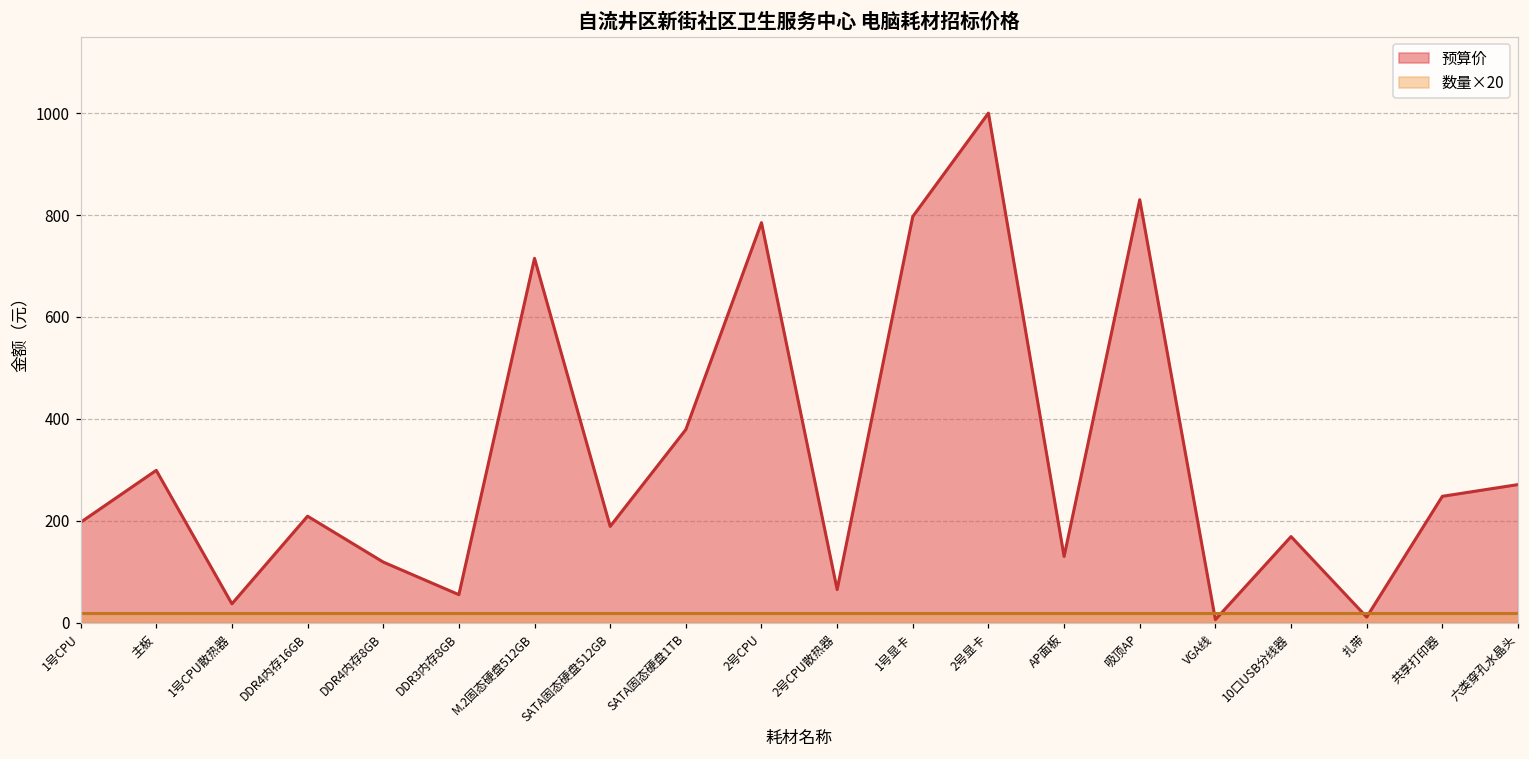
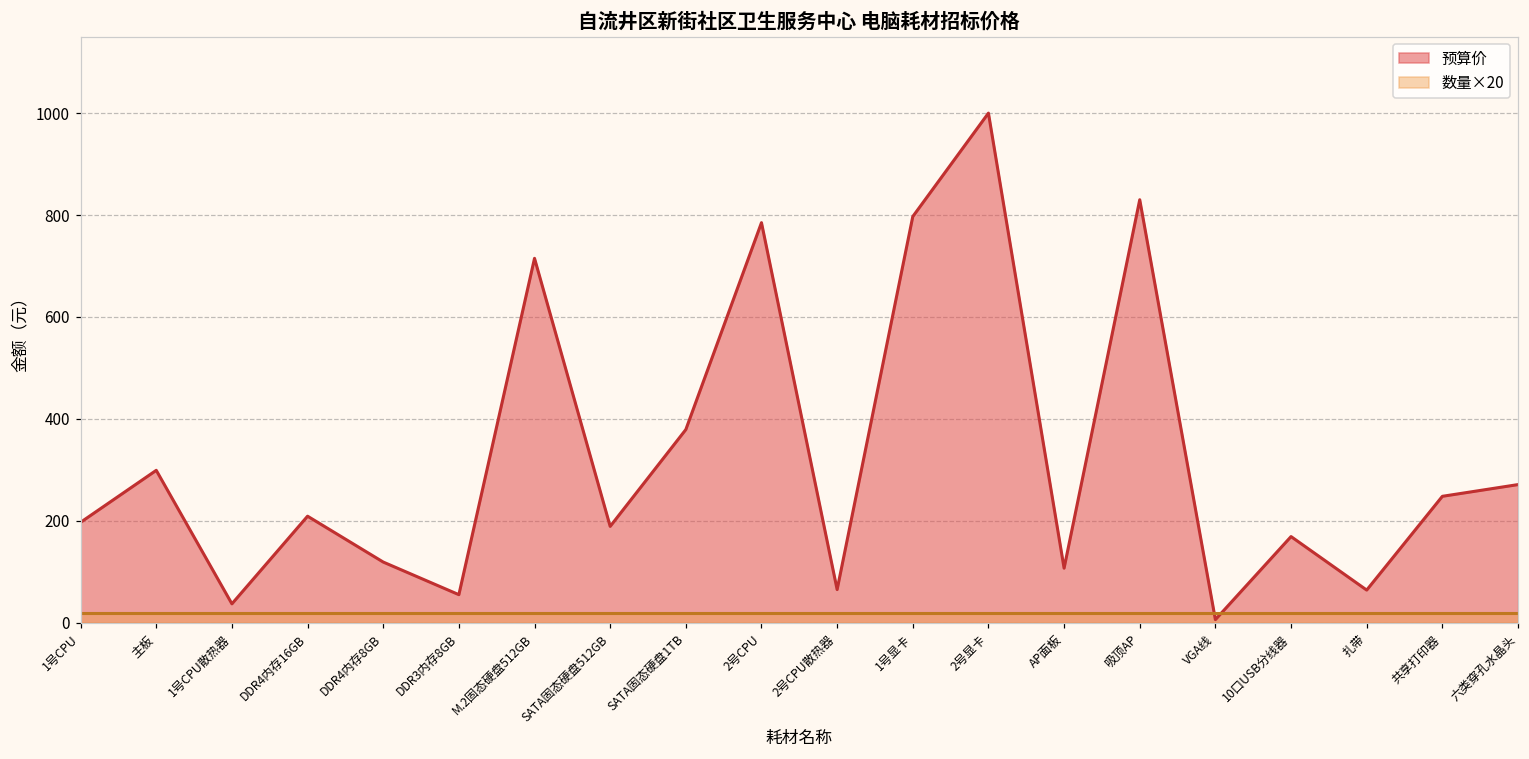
预算价, AP面板: 130 -> 110
预算价, 扎带: 10 -> 60
